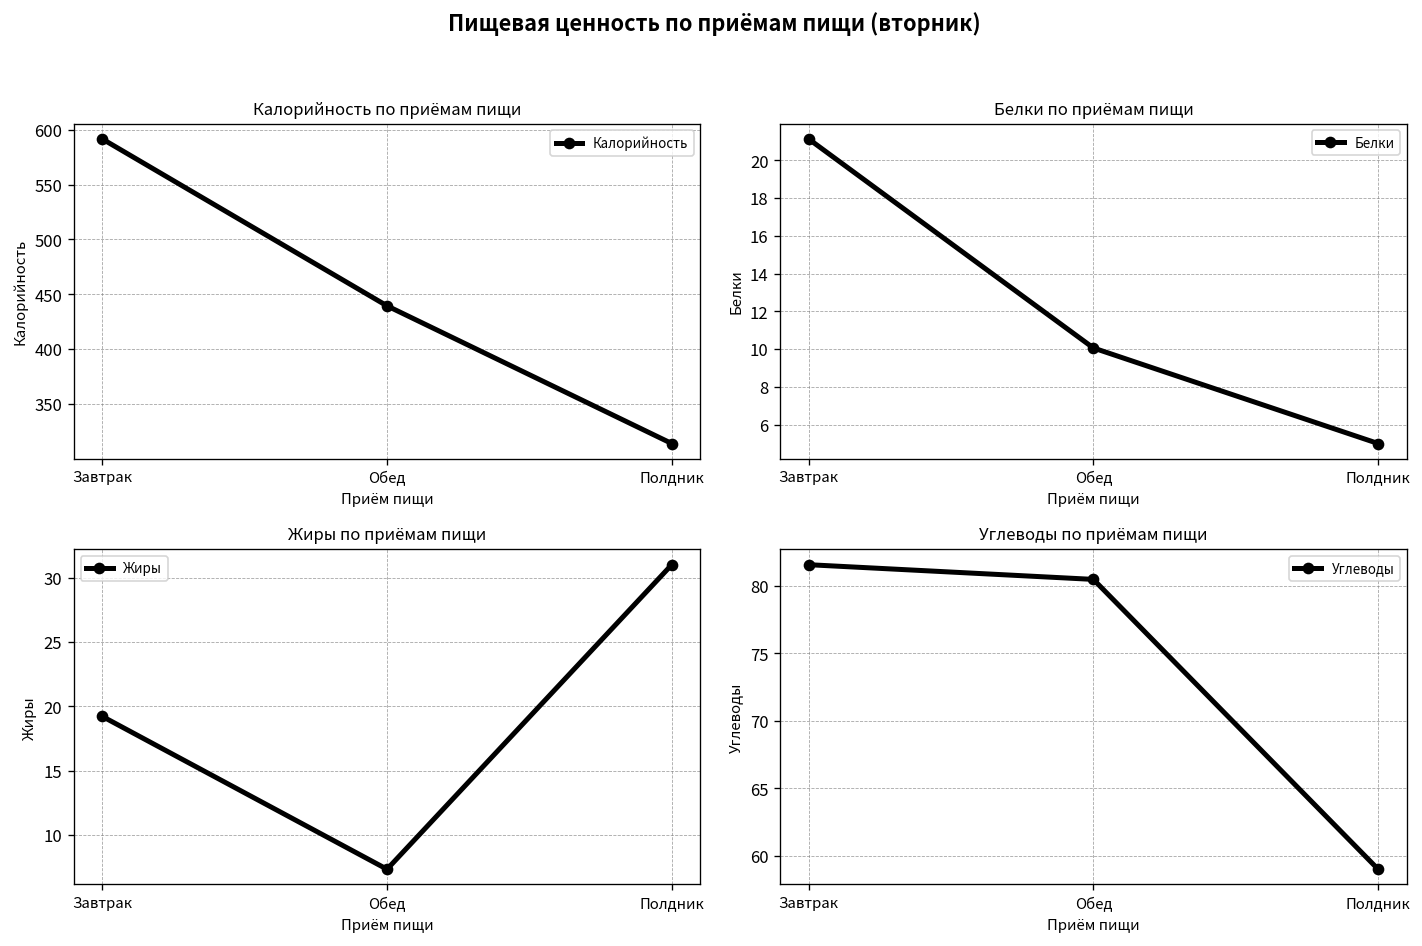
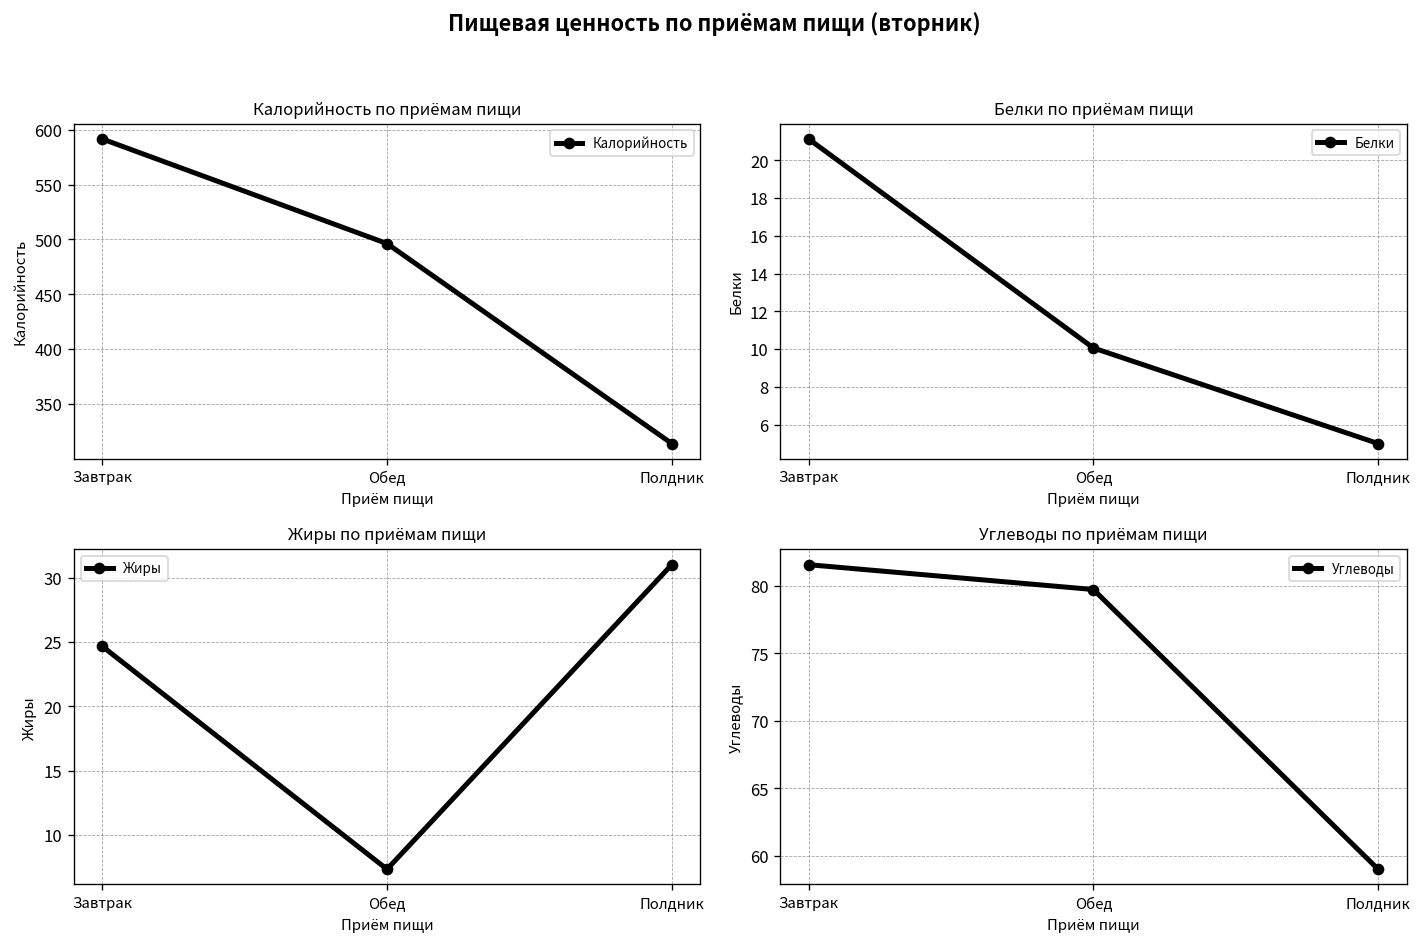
Калорийность по приёмам пищи, Обед: 440 -> 500
Жиры по приёмам пищи, Завтрак: 19.2 -> 24.7
Углеводы по приёмам пищи, Обед: 80.5 -> 79.7
